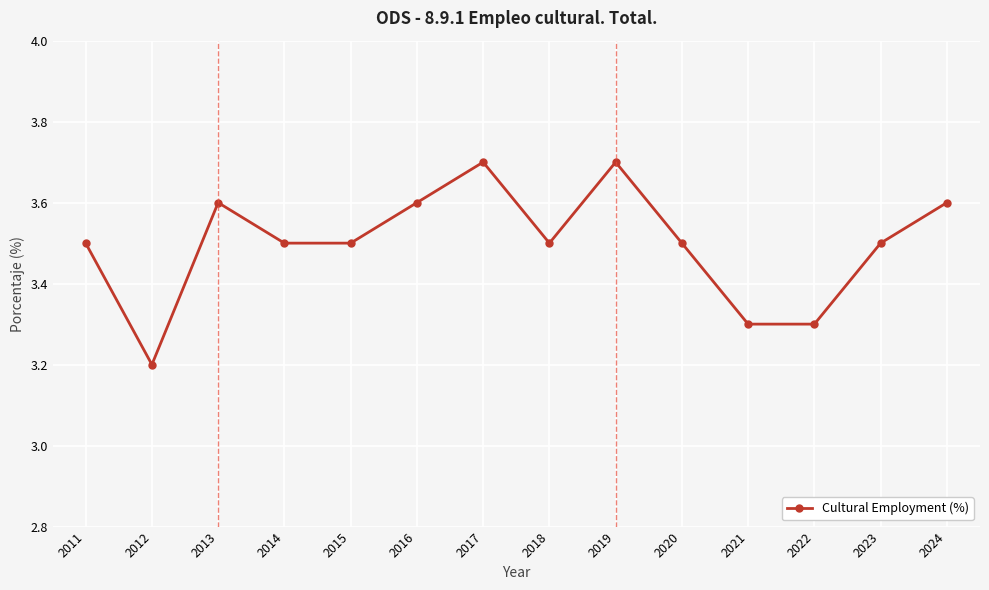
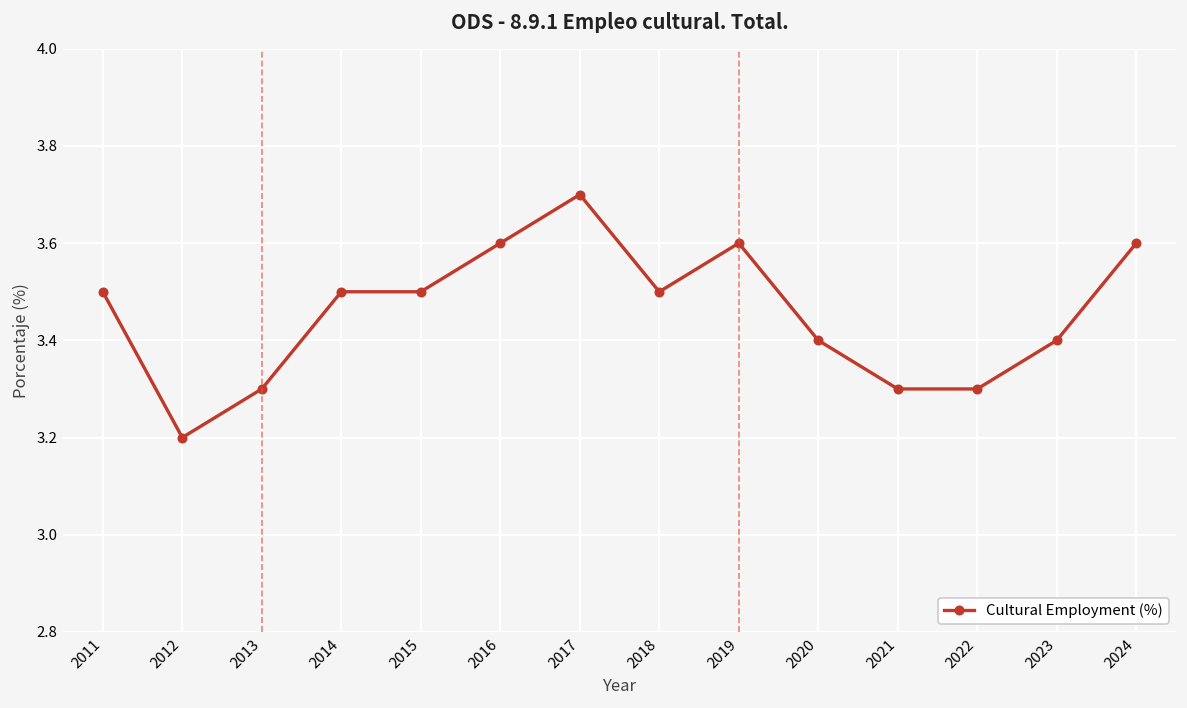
2013: 3.6 -> 3.3
2019: 3.7 -> 3.6
2020: 3.5 -> 3.4
2023: 3.5 -> 3.4
